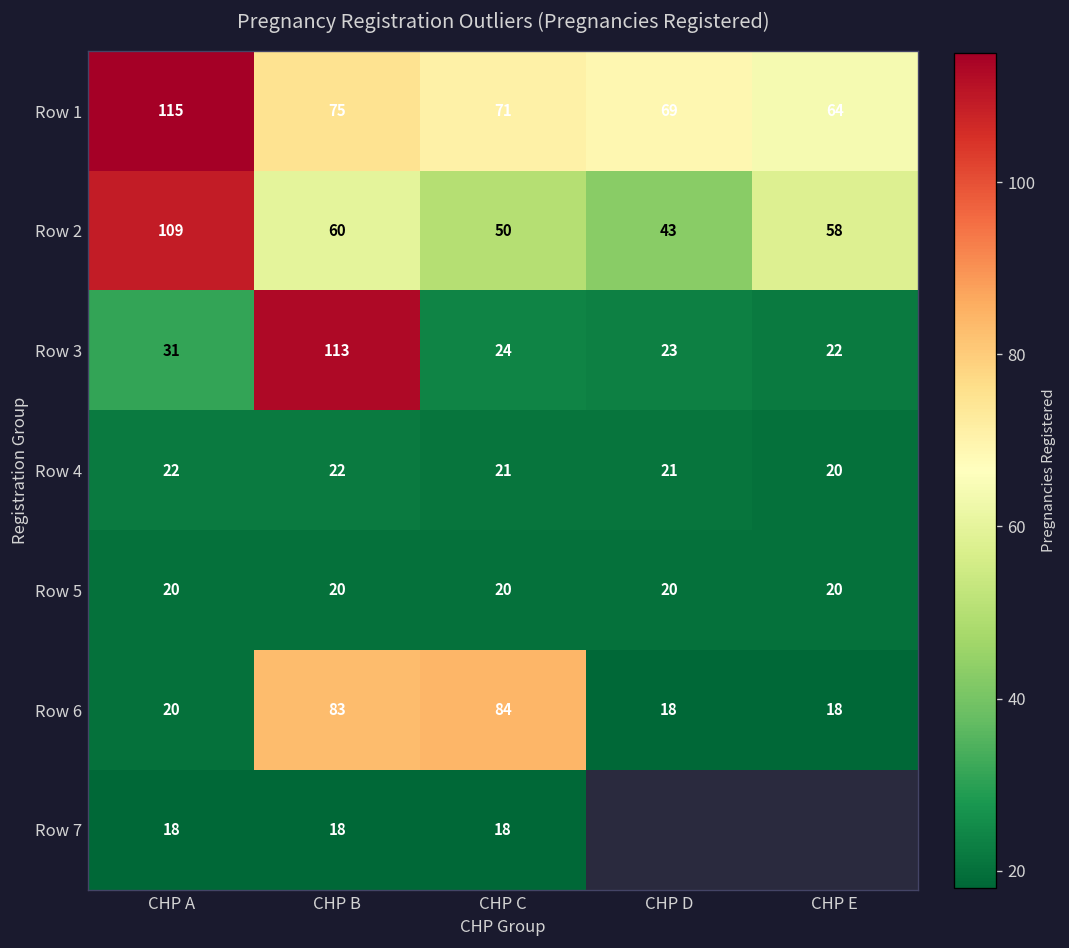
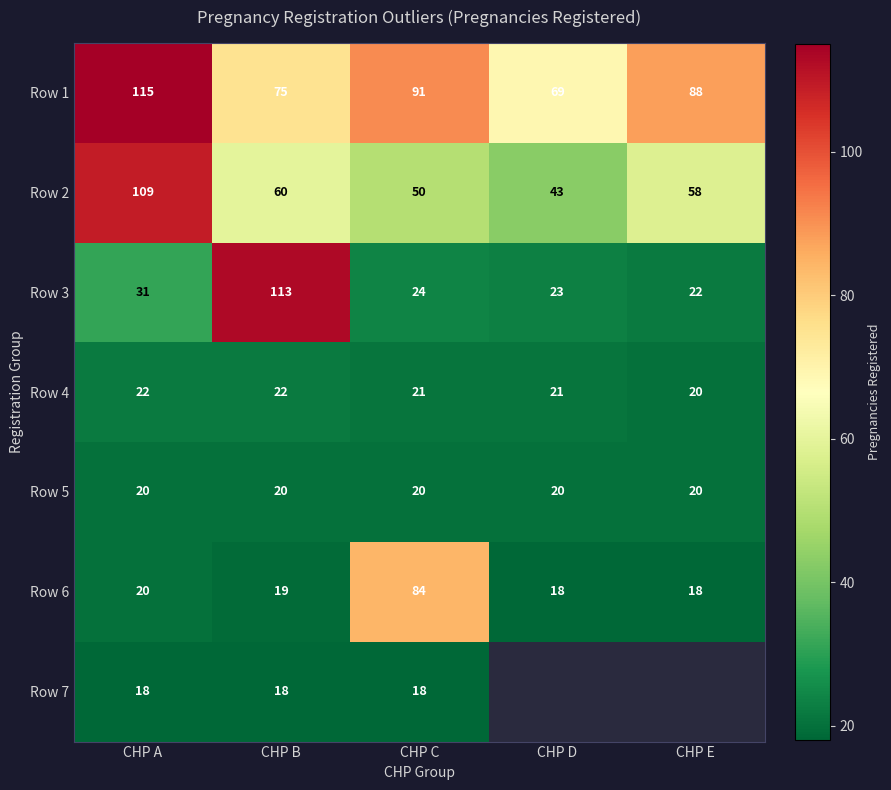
Row 1, CHP C: 71 -> 91
Row 1, CHP E: 64 -> 88
Row 6, CHP B: 83 -> 19
